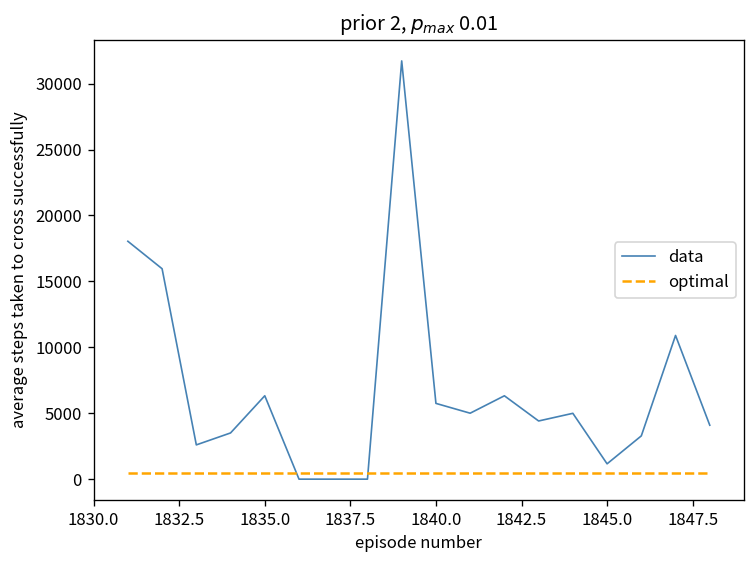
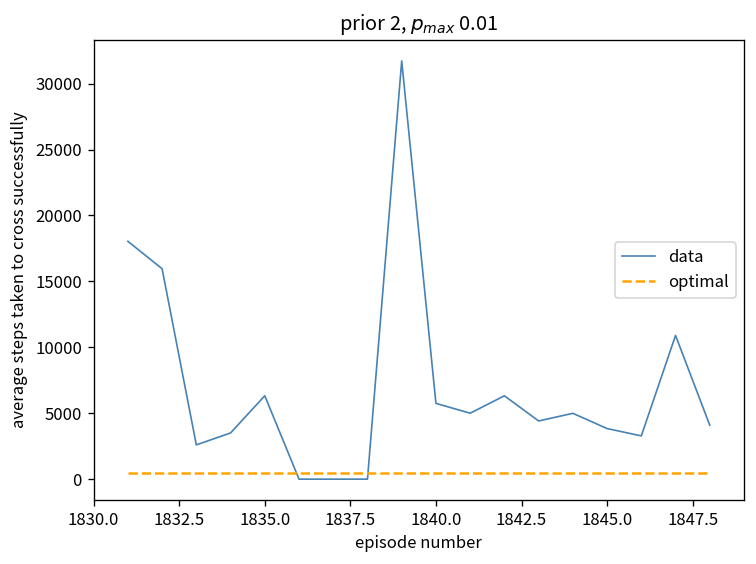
data, 1845.0: 1200 -> 3800
